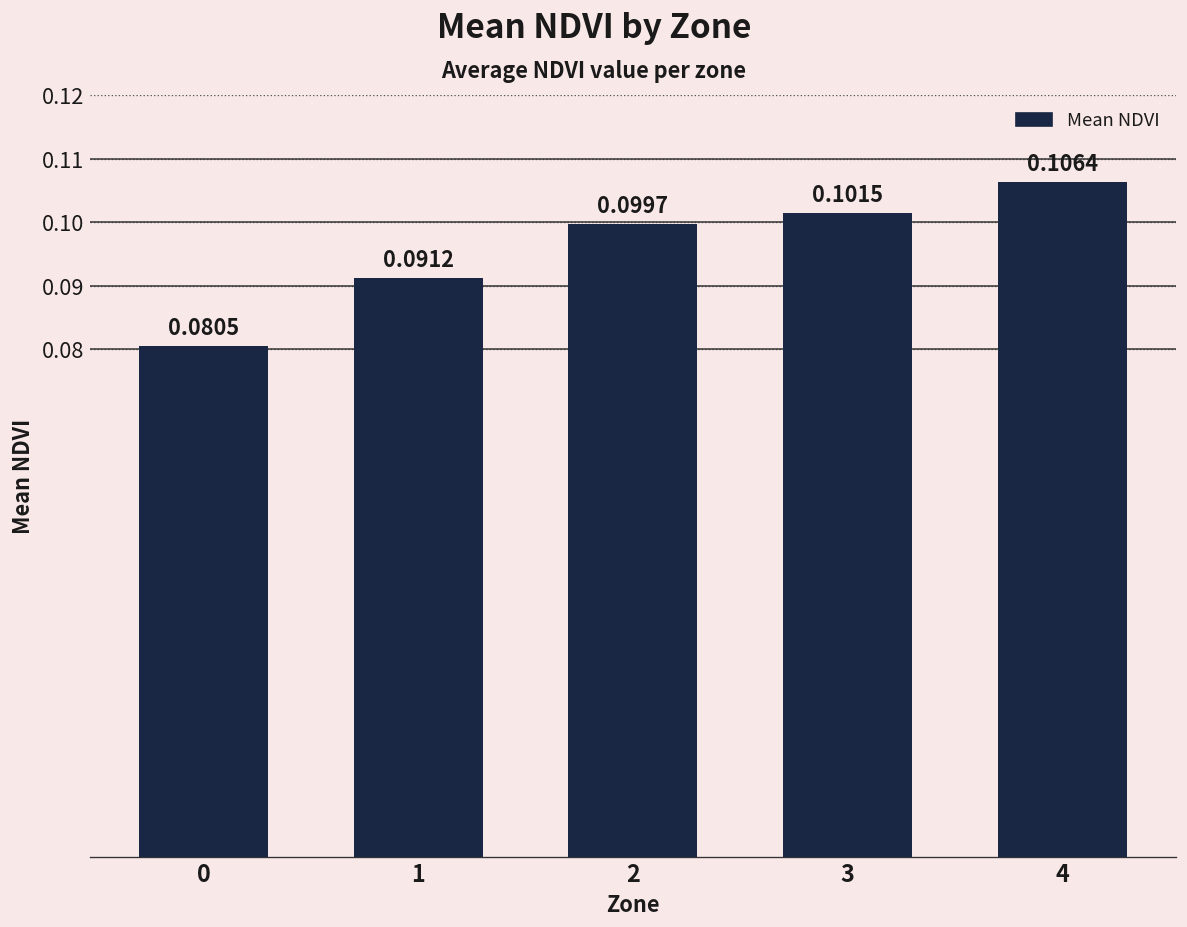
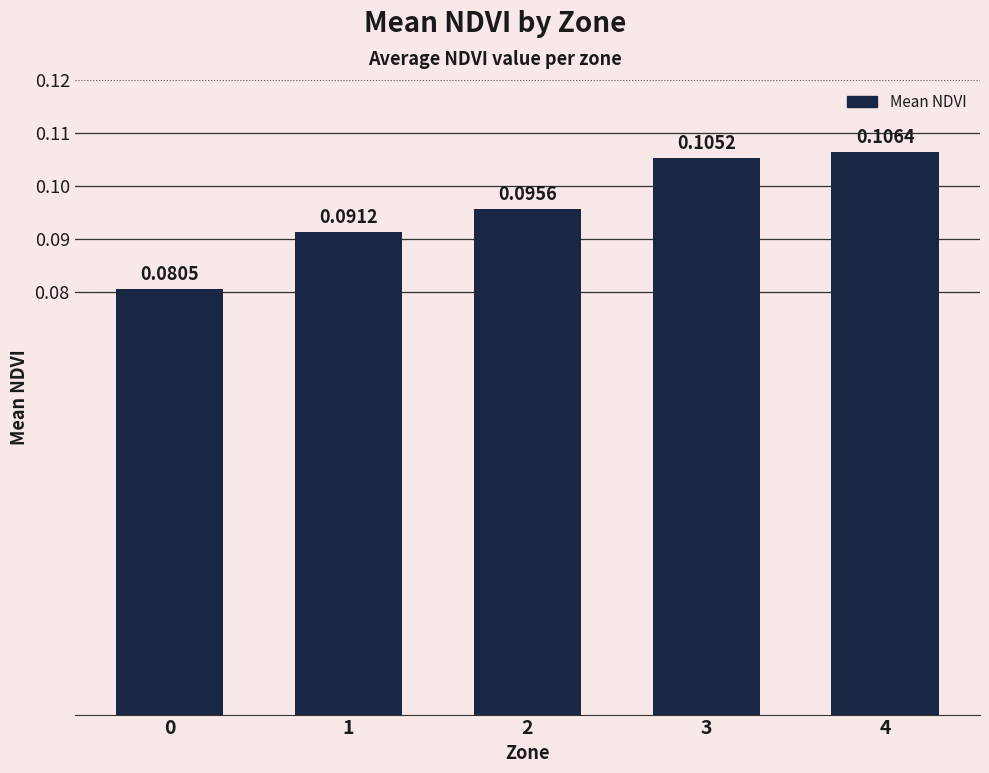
2: 0.0997 -> 0.0956
3: 0.1015 -> 0.1052
